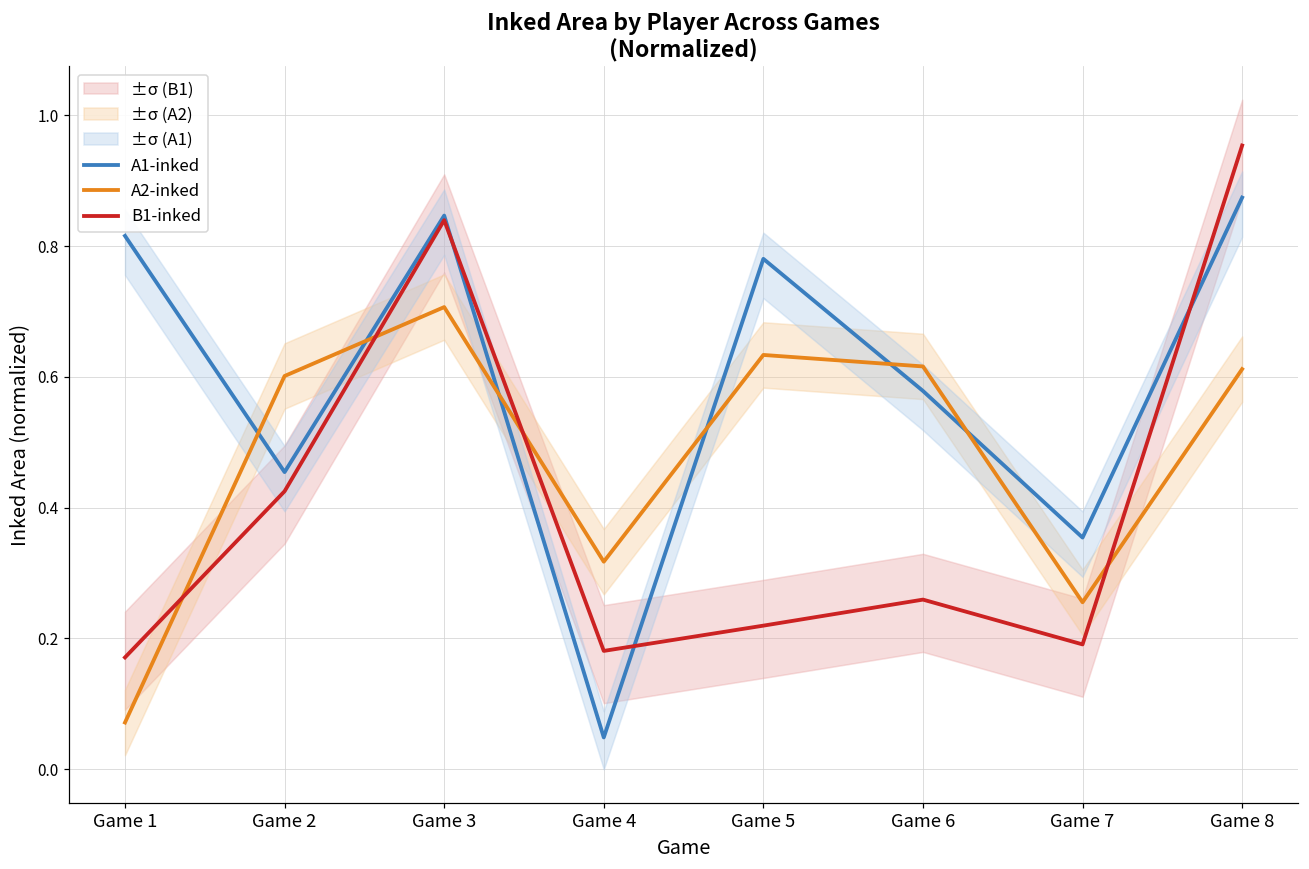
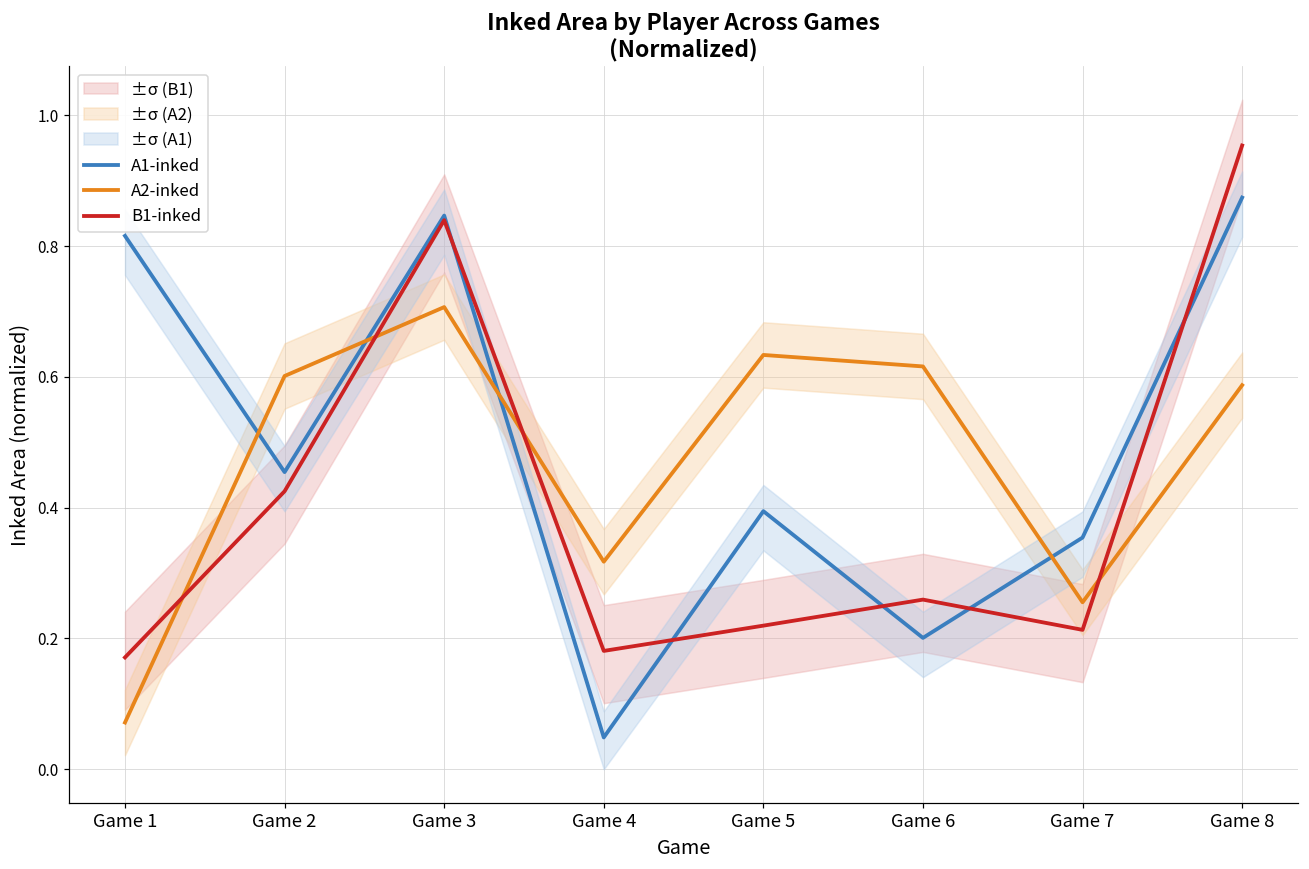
A1-inked, Game 5: 0.78 -> 0.39
A1-inked, Game 6: 0.58 -> 0.20
B1-inked, Game 7: 0.19 -> 0.21
A2-inked, Game 8: 0.61 -> 0.59
